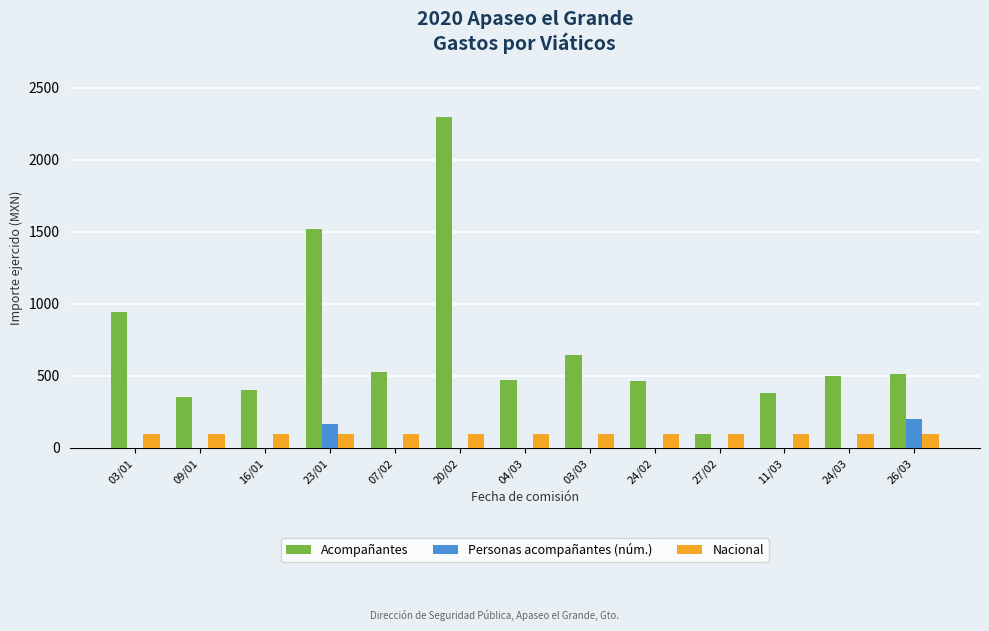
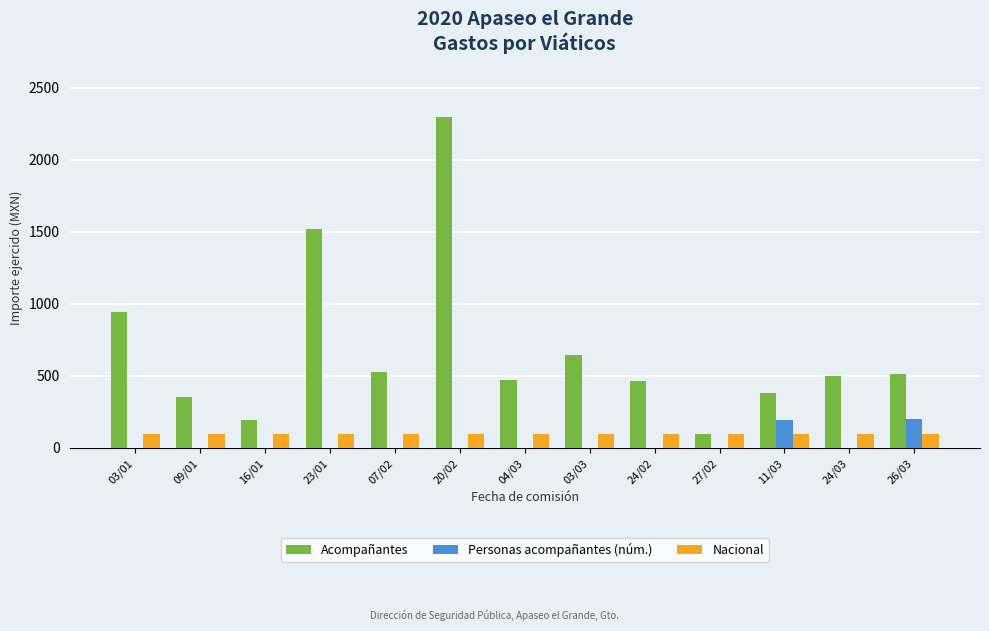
Acompañantes, 16/01: 400 -> 190
Personas acompañantes (núm.), 23/01: 170 -> 0
Personas acompañantes (núm.), 11/03: 0 -> 200
